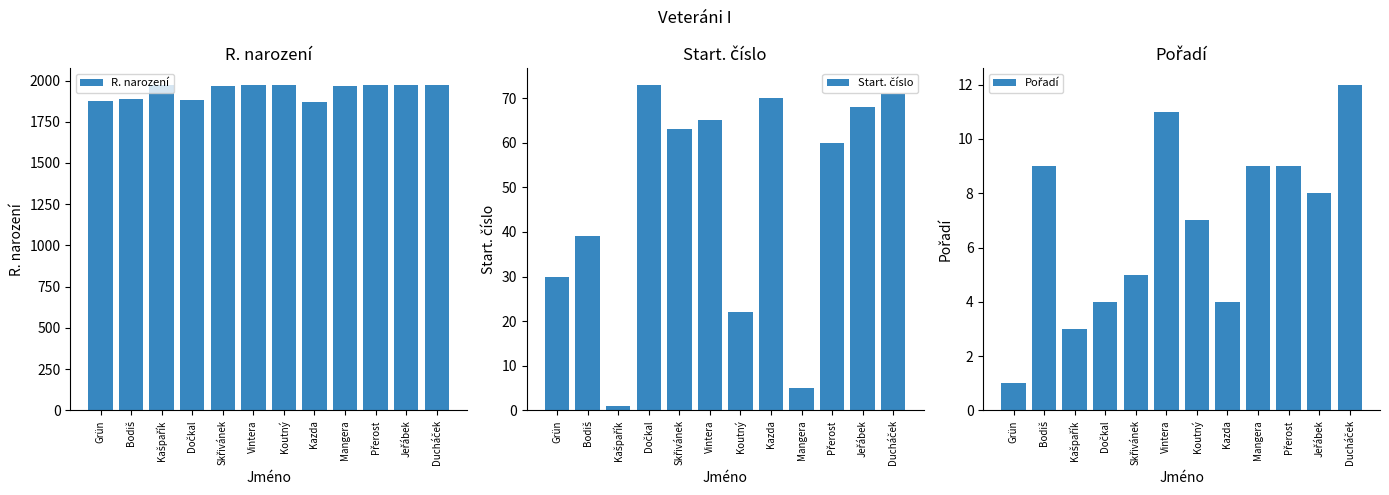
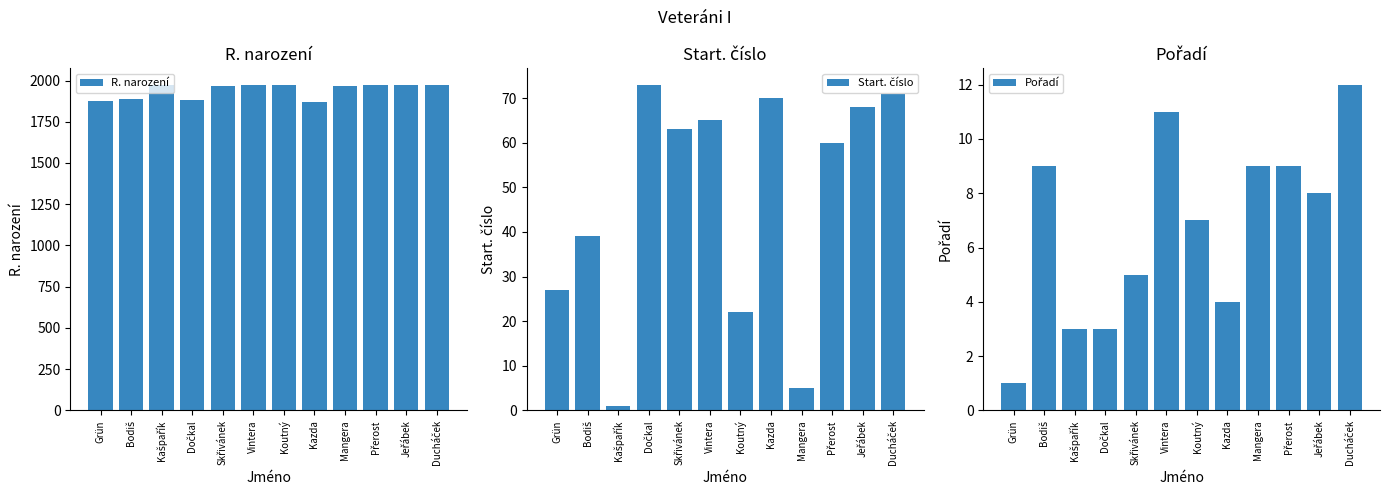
Start. číslo, Grün: 30 -> 27
Pořadí, Dočkal: 4 -> 3
